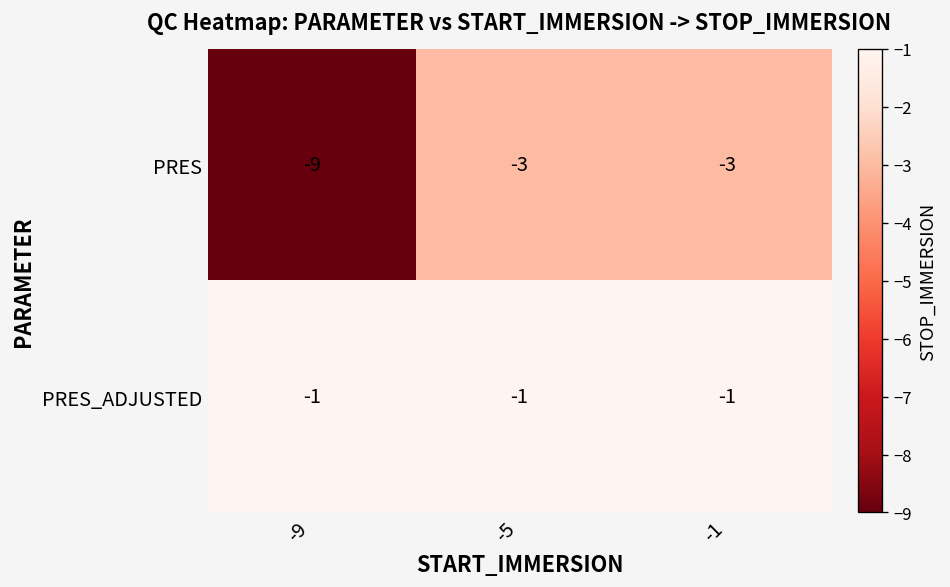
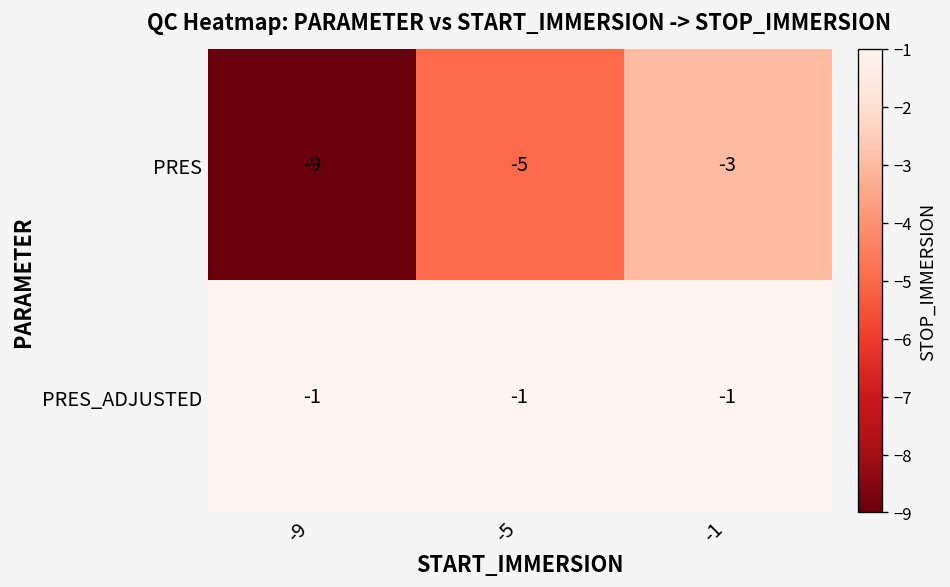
PRES, -5: -3 -> -5
